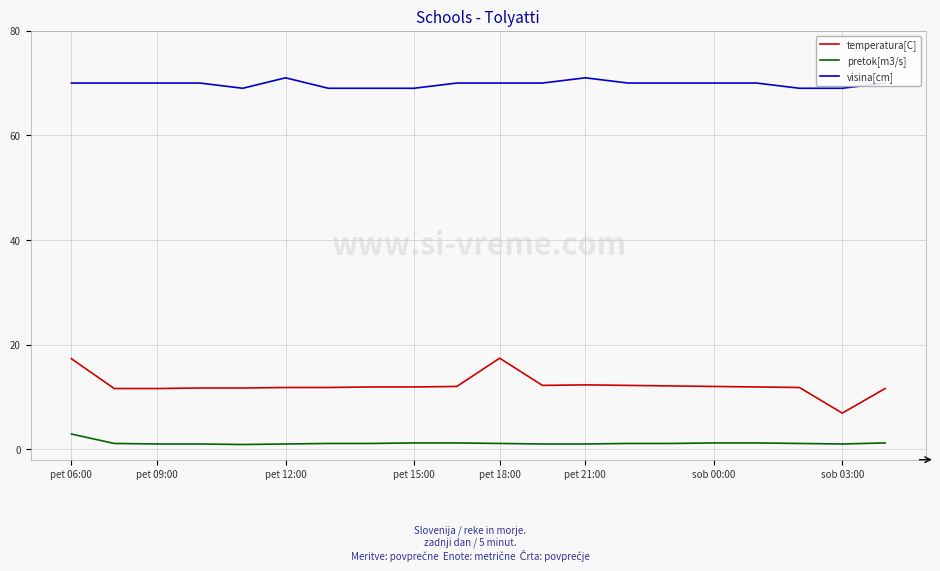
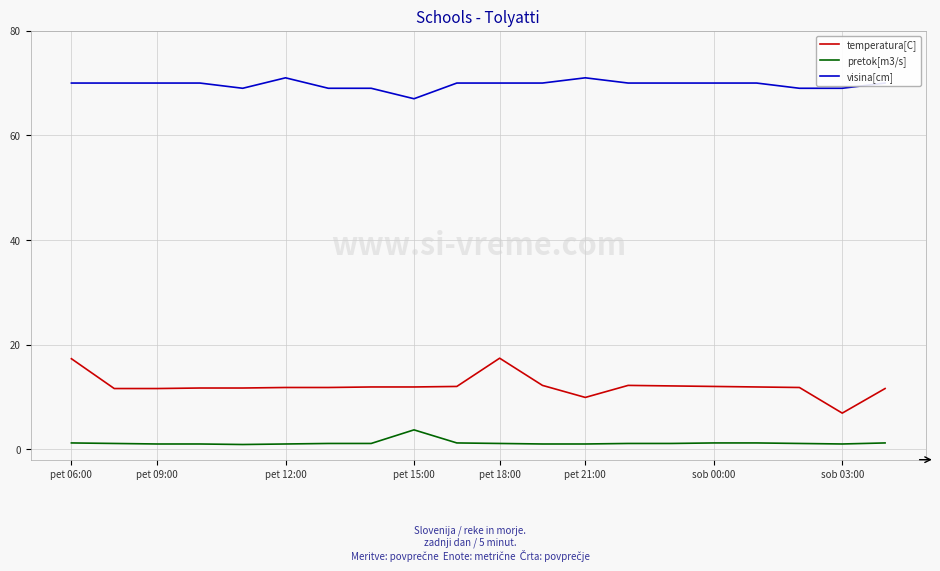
pretok[m3/s], pet 06:00: 3 -> 1
pretok[m3/s], pet 15:00: 1 -> 4
visina[cm], pet 15:00: 69 -> 67
temperatura[C], pet 21:00: 12 -> 10
